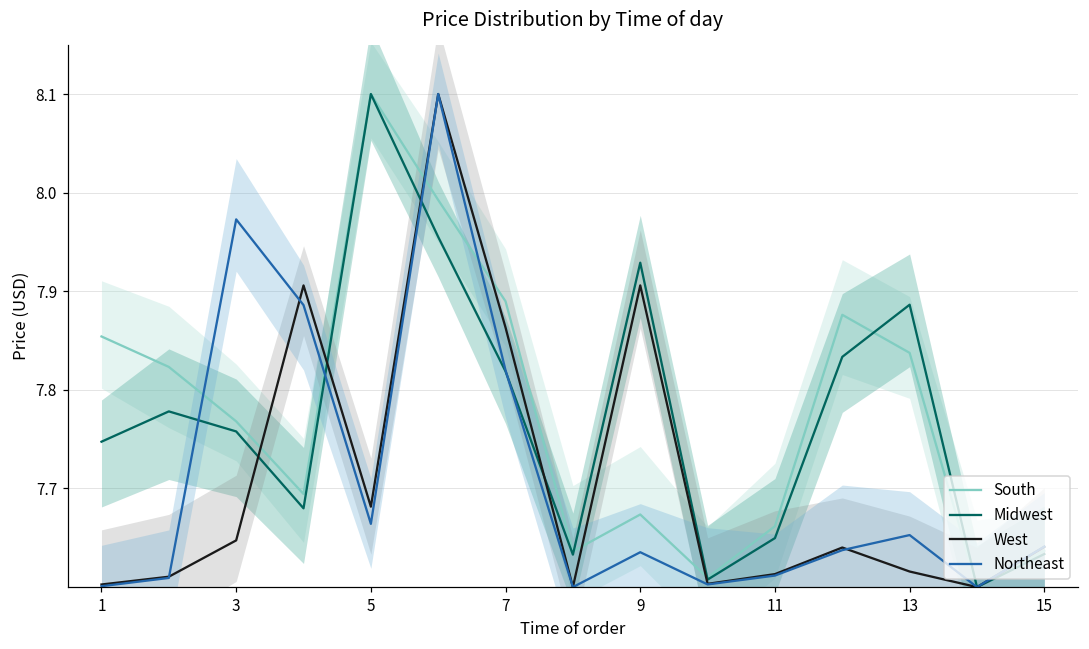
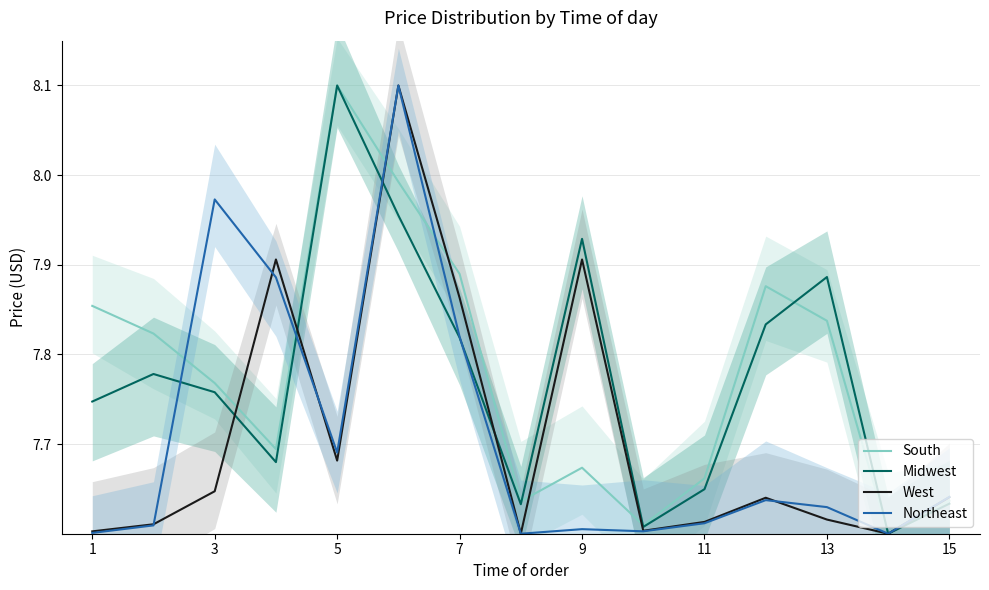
Northeast, 5: 7.66 -> 7.69
Northeast, 9: 7.64 -> 7.61
Northeast, 13: 7.65 -> 7.63
